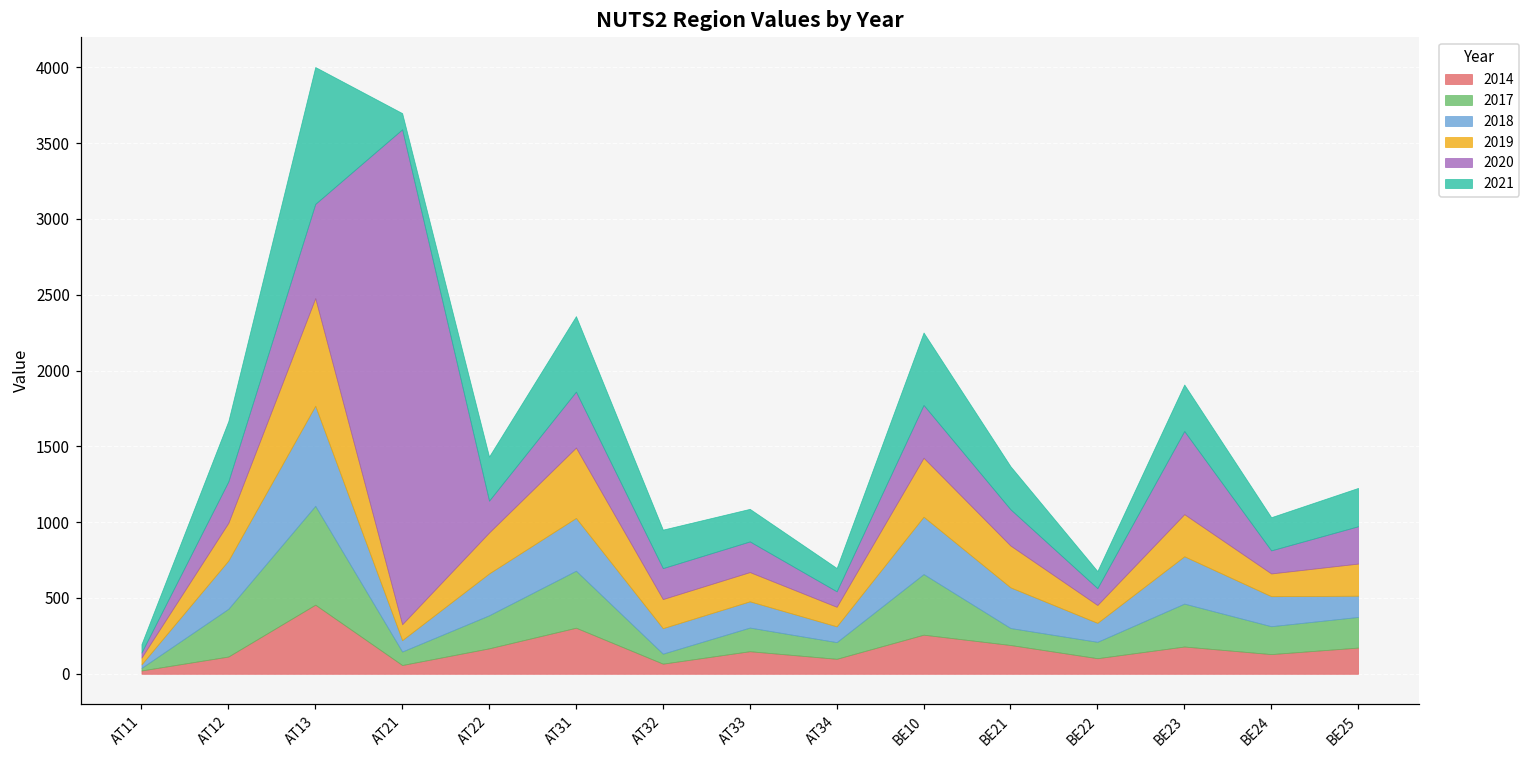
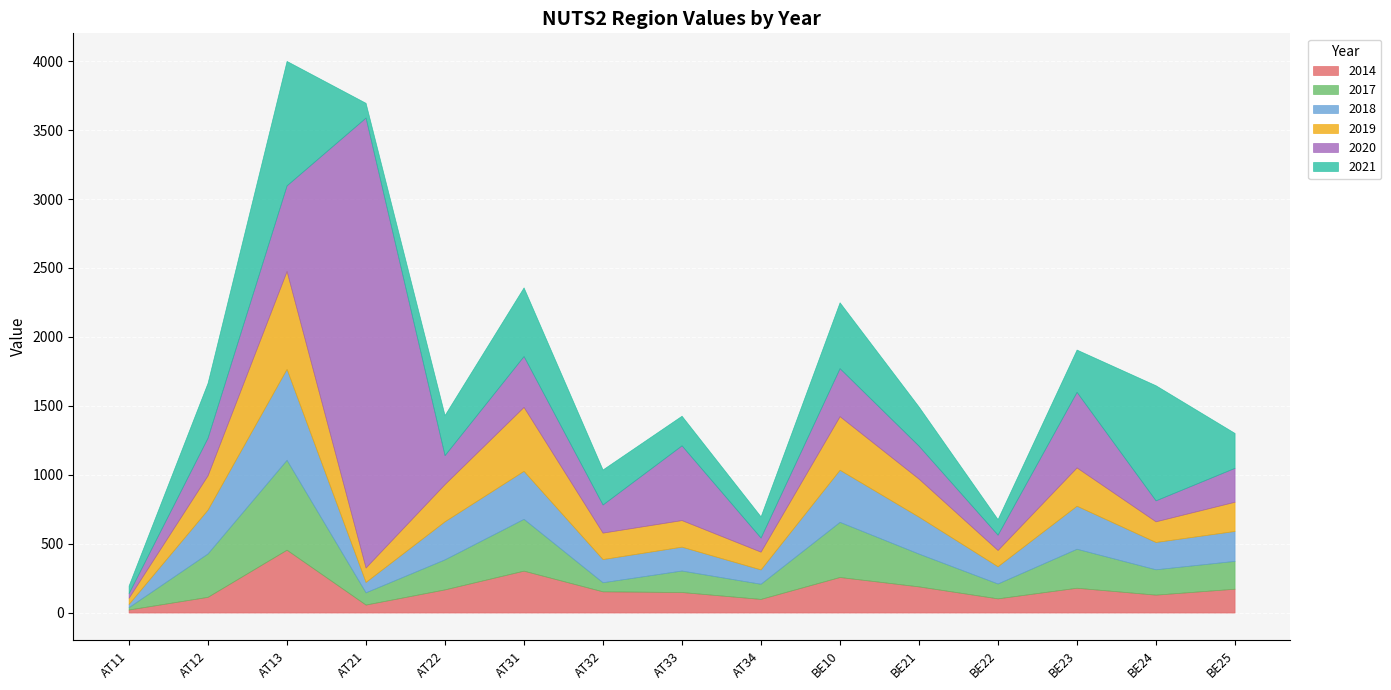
2014, AT32: 70 -> 150
2020, AT33: 200 -> 540
2017, BE21: 110 -> 240
2021, BE24: 220 -> 840
2018, BE25: 140 -> 220
